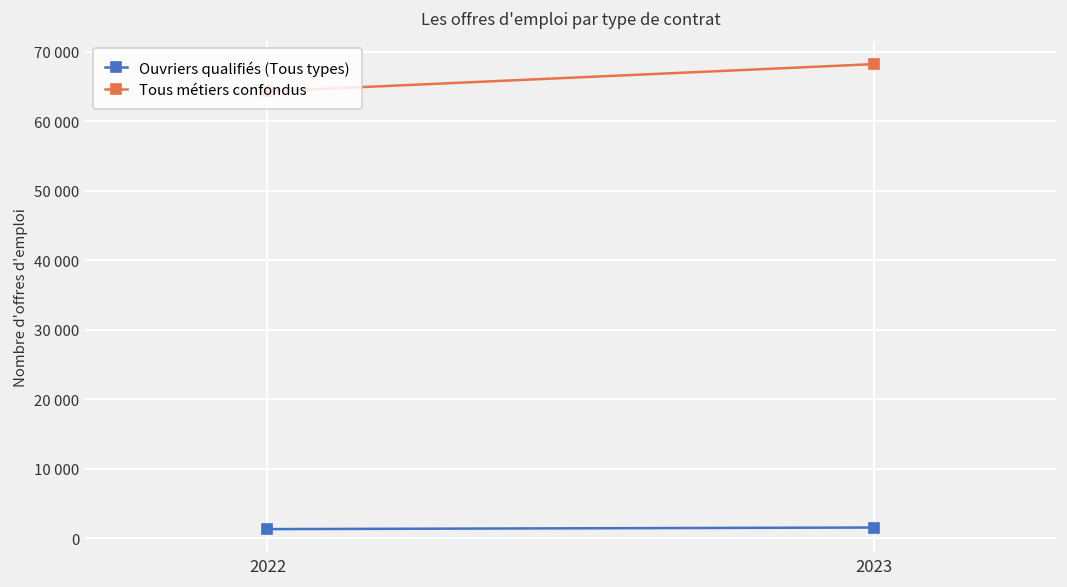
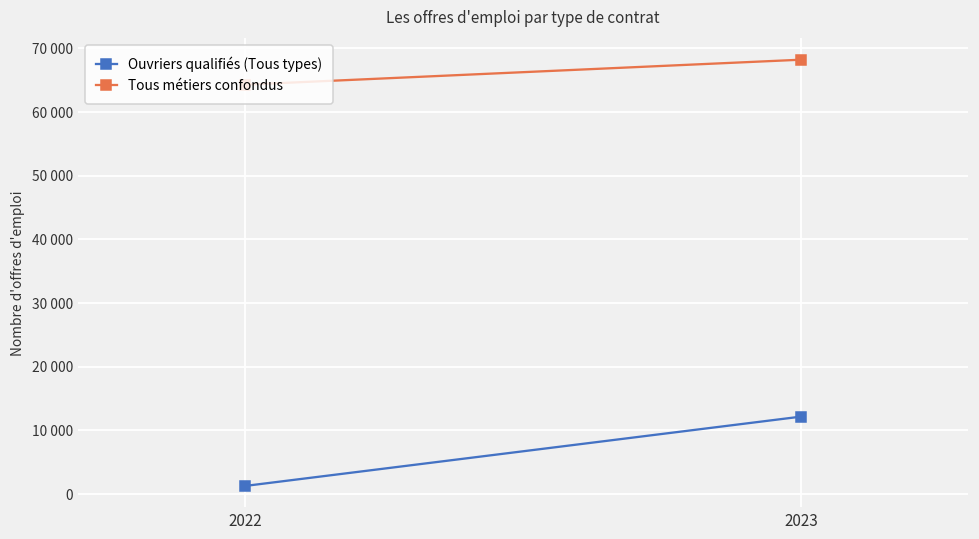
Ouvriers qualifiés (Tous types), 2023: 2000 -> 12000
